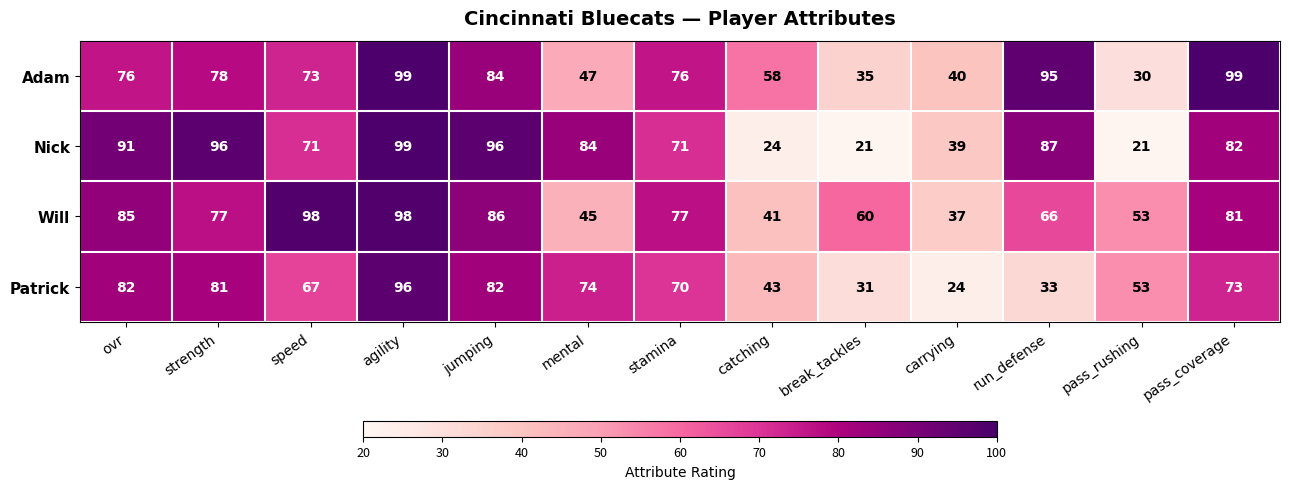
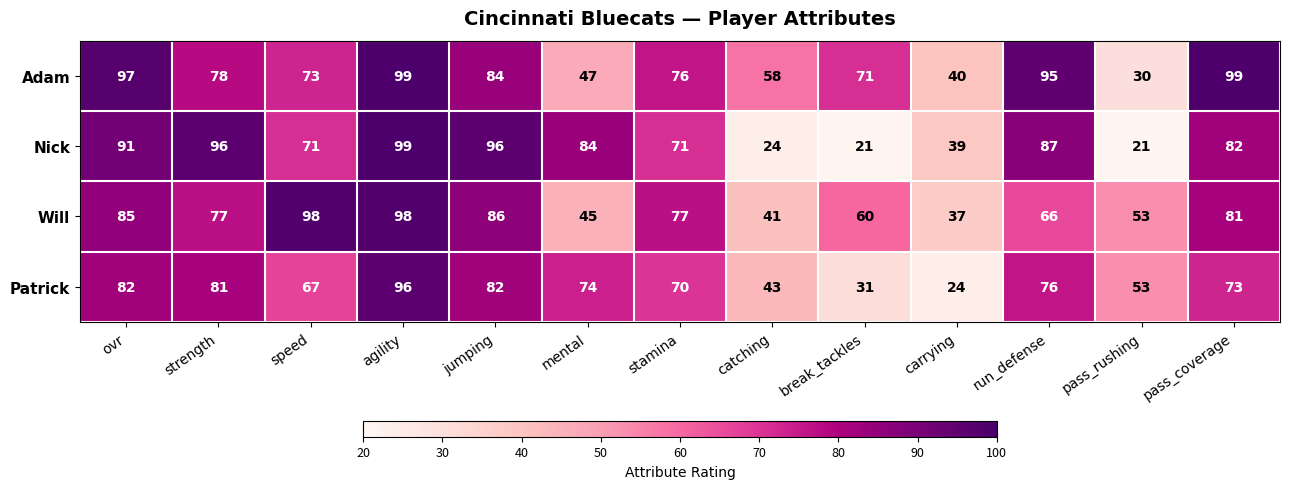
Adam, ovr: 76 -> 97
Adam, break_tackles: 35 -> 71
Patrick, run_defense: 33 -> 76
